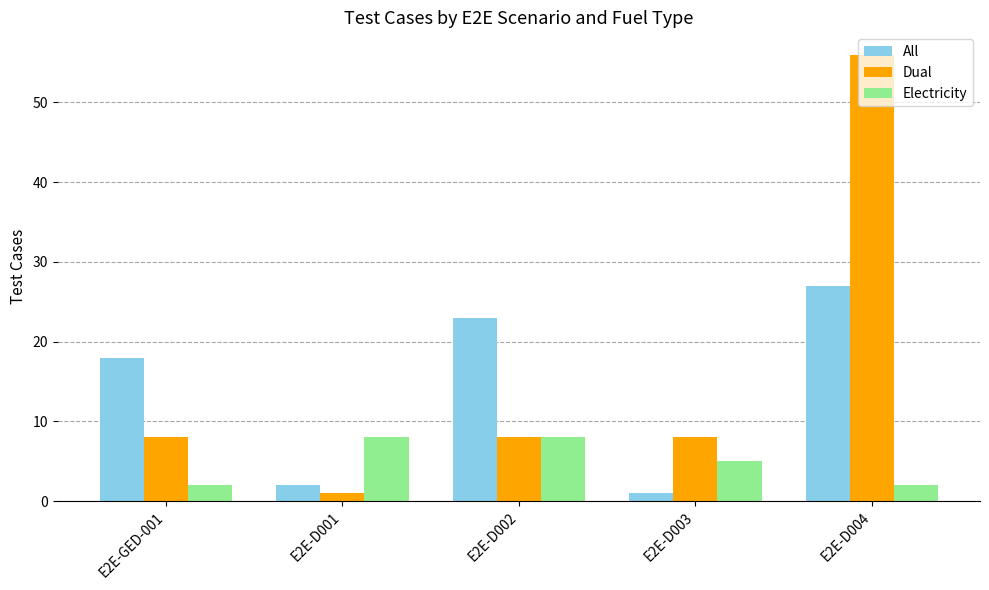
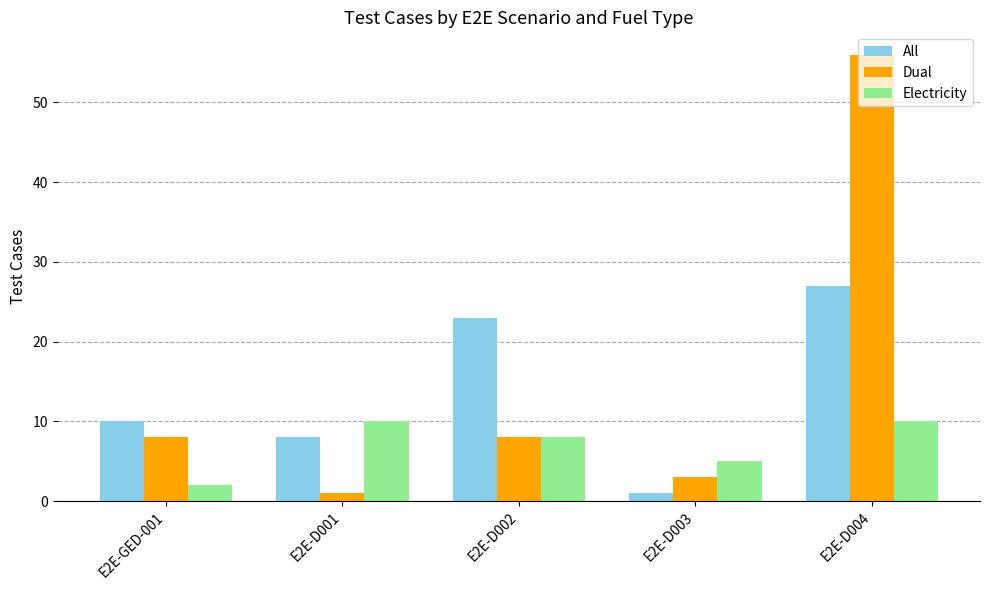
All, E2E-GED-001: 18 -> 10
All, E2E-D001: 2 -> 8
Electricity, E2E-D001: 8 -> 10
Dual, E2E-D003: 8 -> 3
Electricity, E2E-D004: 2 -> 10
